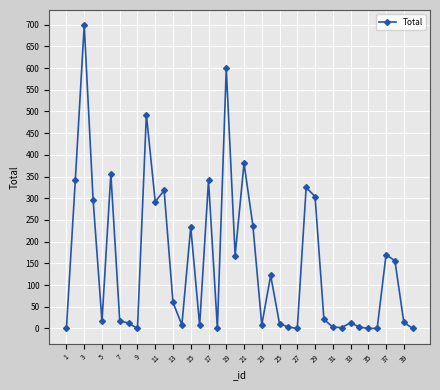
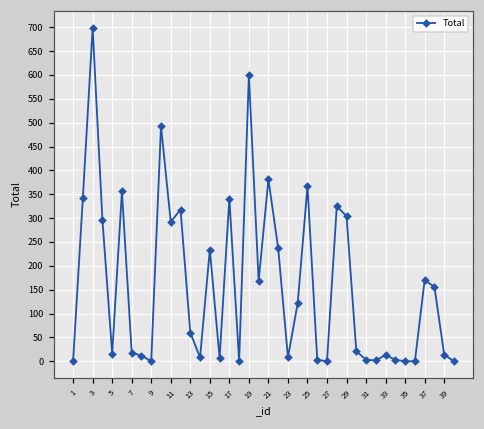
25: 10 -> 370
